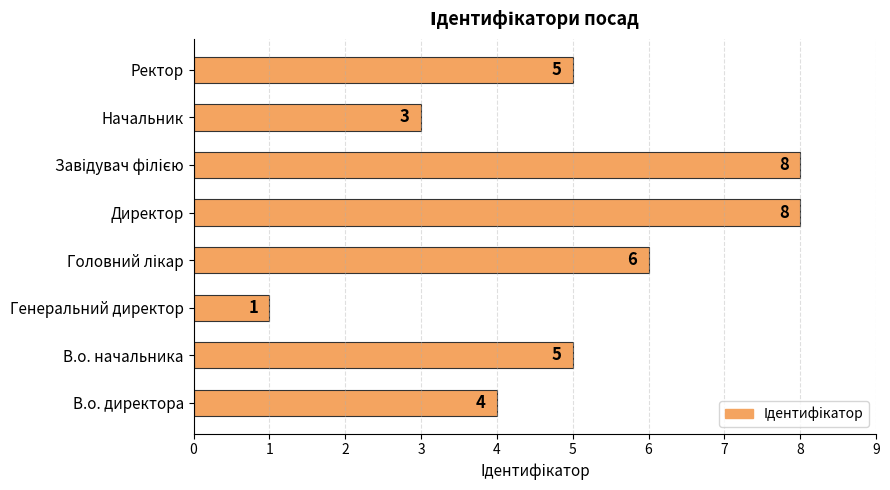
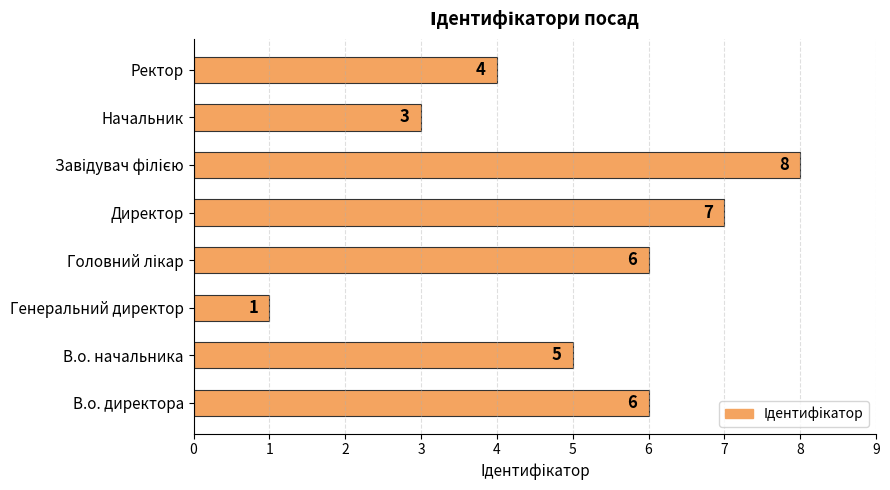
Ректор: 5 -> 4
Директор: 8 -> 7
В.о. директора: 4 -> 6
